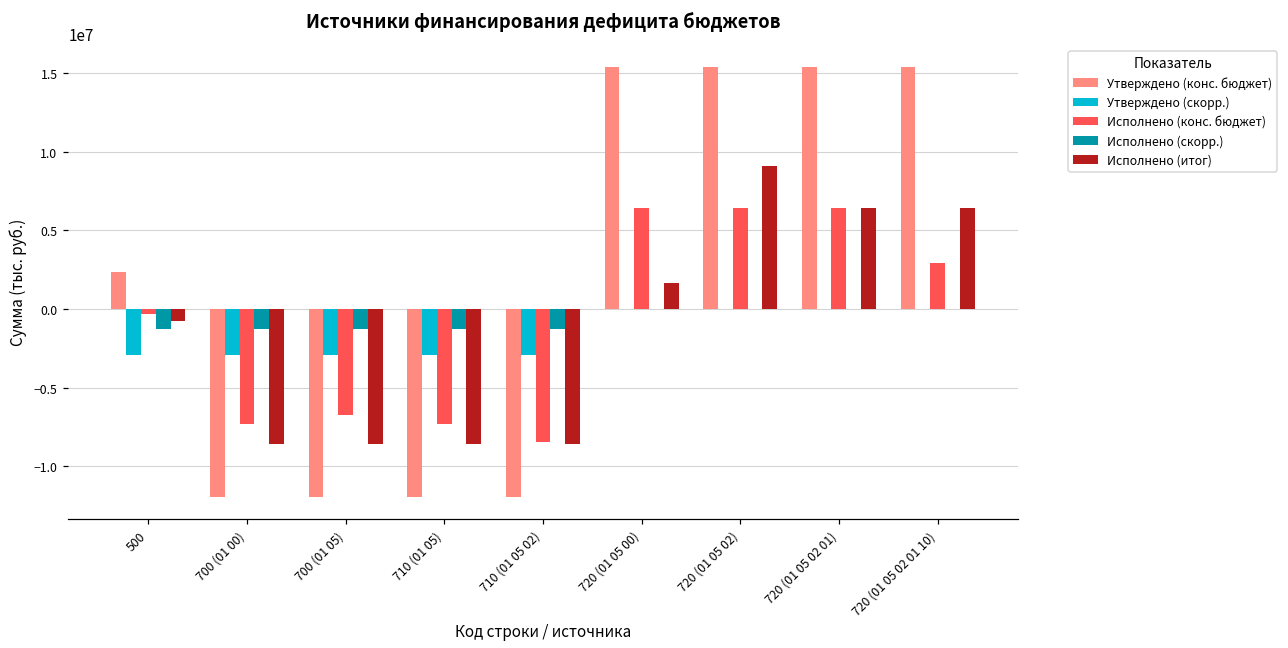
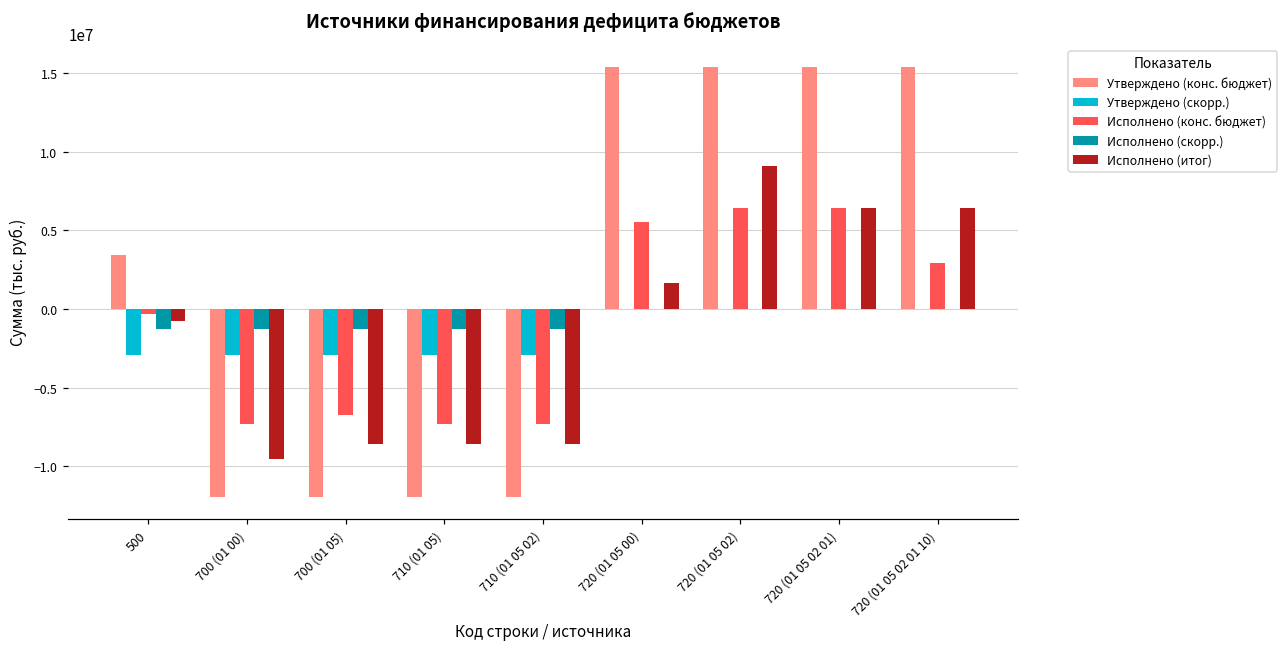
Утверждено (конс. бюджет), 500: 2300000 -> 3500000
Исполнено (итог), 700 (01 00): -8600000 -> -9500000
Исполнено (конс. бюджет), 710 (01 05 02): -8500000 -> -7300000
Исполнено (конс. бюджет), 720 (01 05 00): 6400000 -> 5600000
